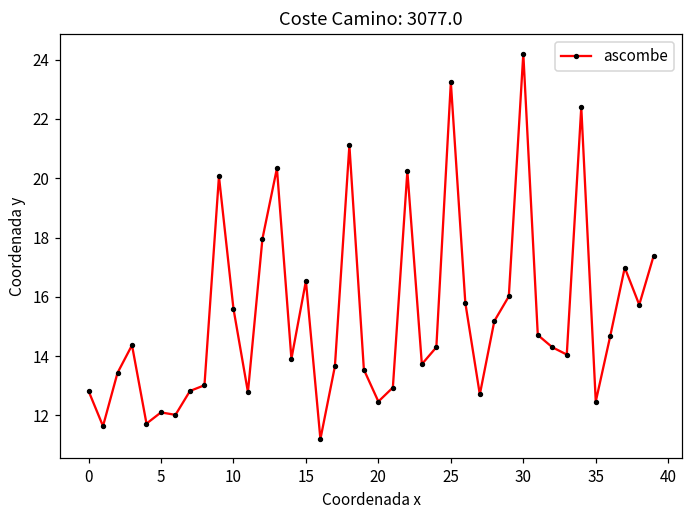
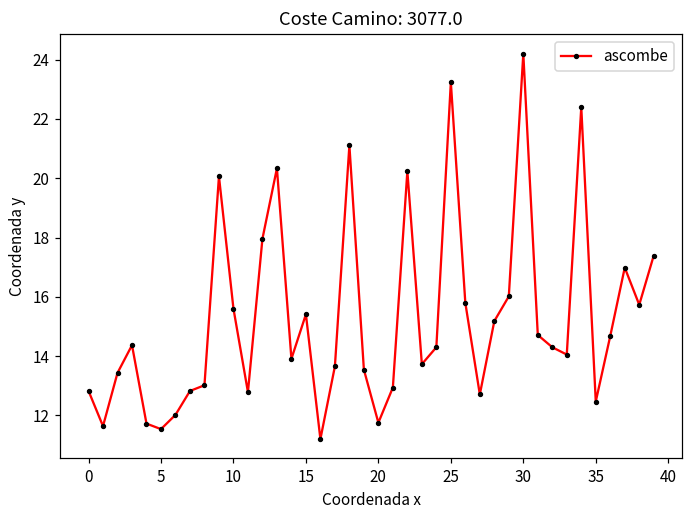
5: 12.1 -> 11.5
15: 16.5 -> 15.4
20: 12.5 -> 11.8
